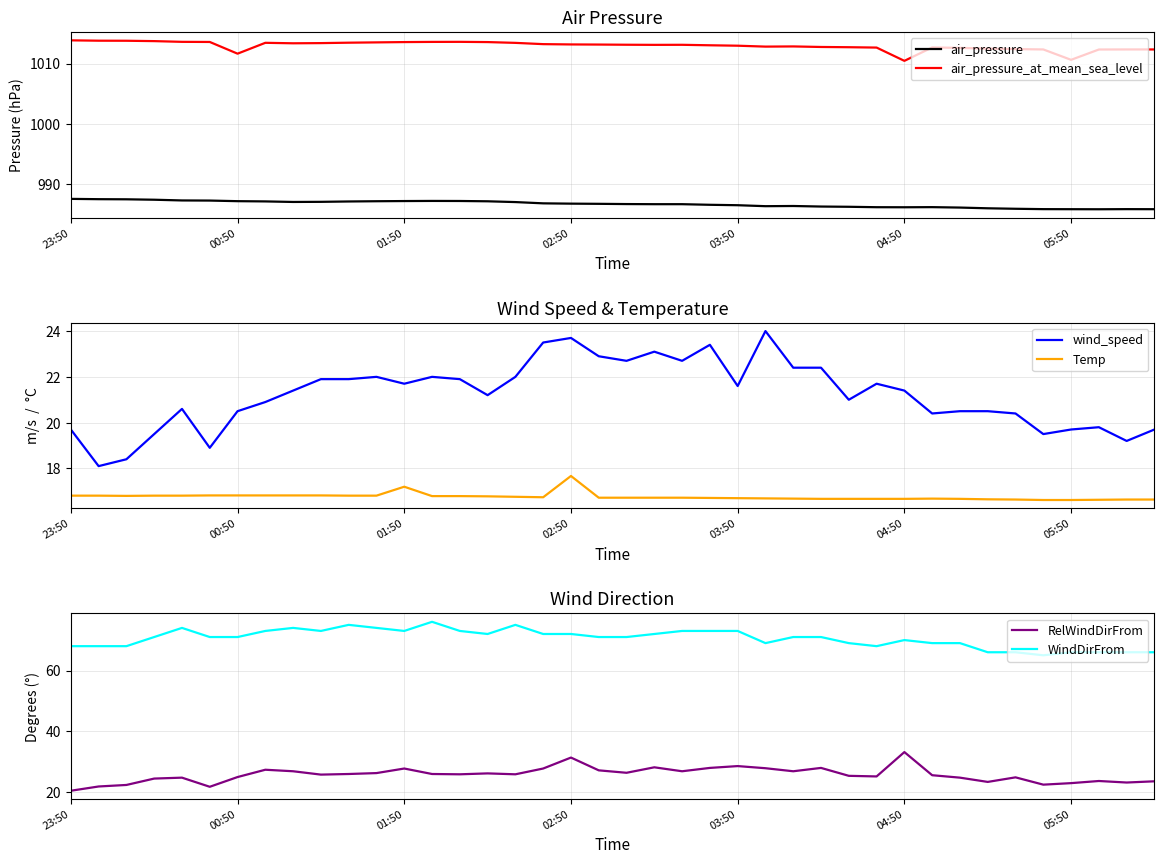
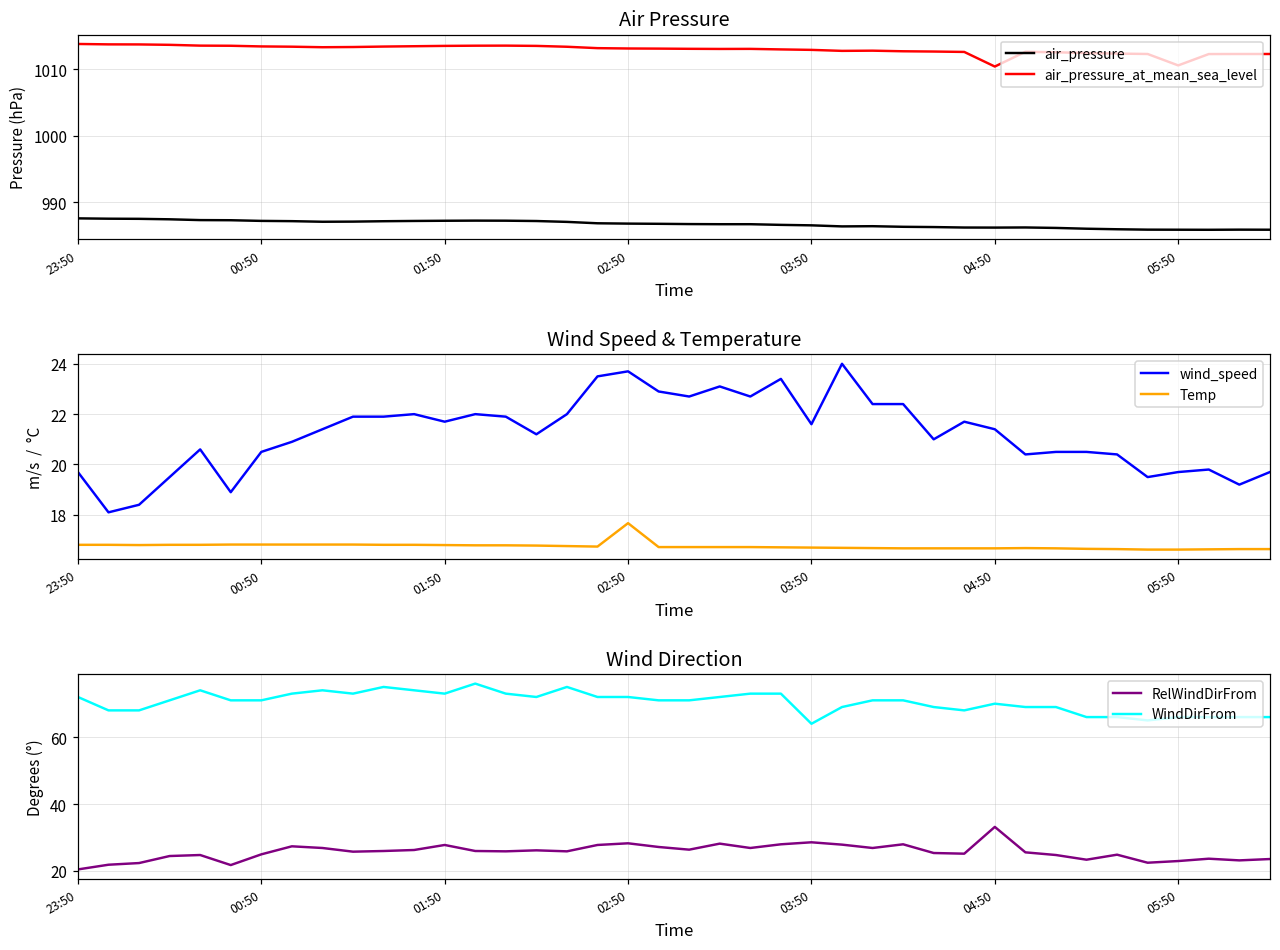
Air Pressure, air_pressure_at_mean_sea_level, 00:50: 1012 -> 1013
Wind Speed & Temperature, Temp, 01:50: 17.2 -> 16.8
Wind Direction, WindDirFrom, 23:50: 68 -> 72
Wind Direction, RelWindDirFrom, 02:50: 31 -> 28
Wind Direction, WindDirFrom, 03:50: 73 -> 64
